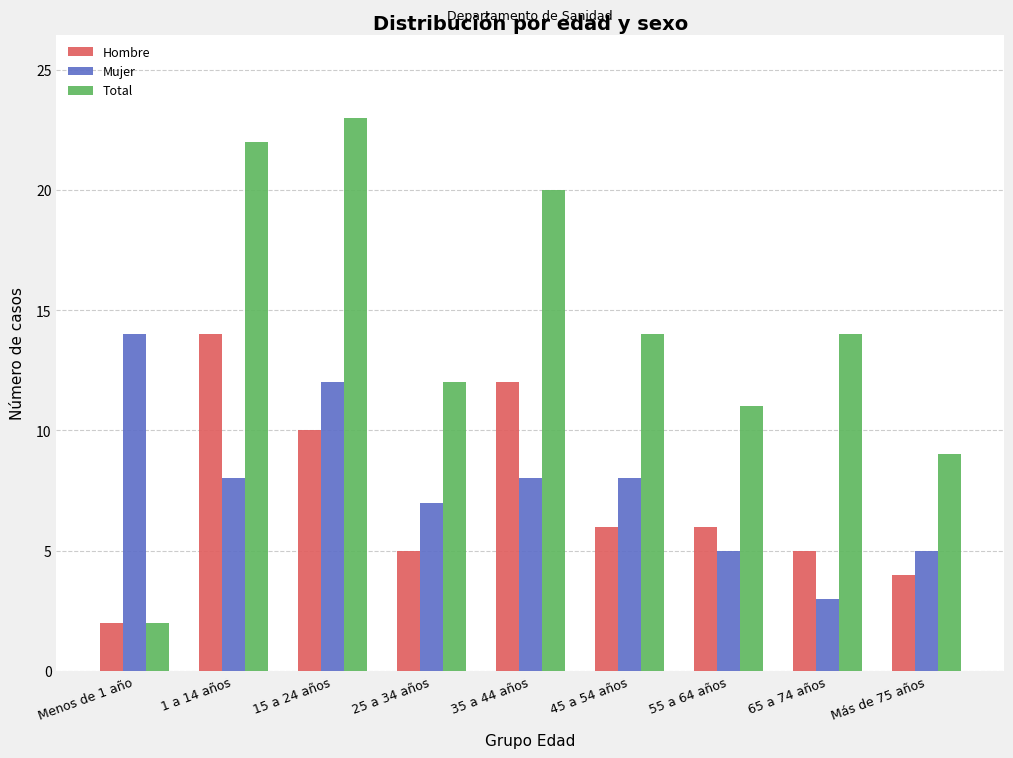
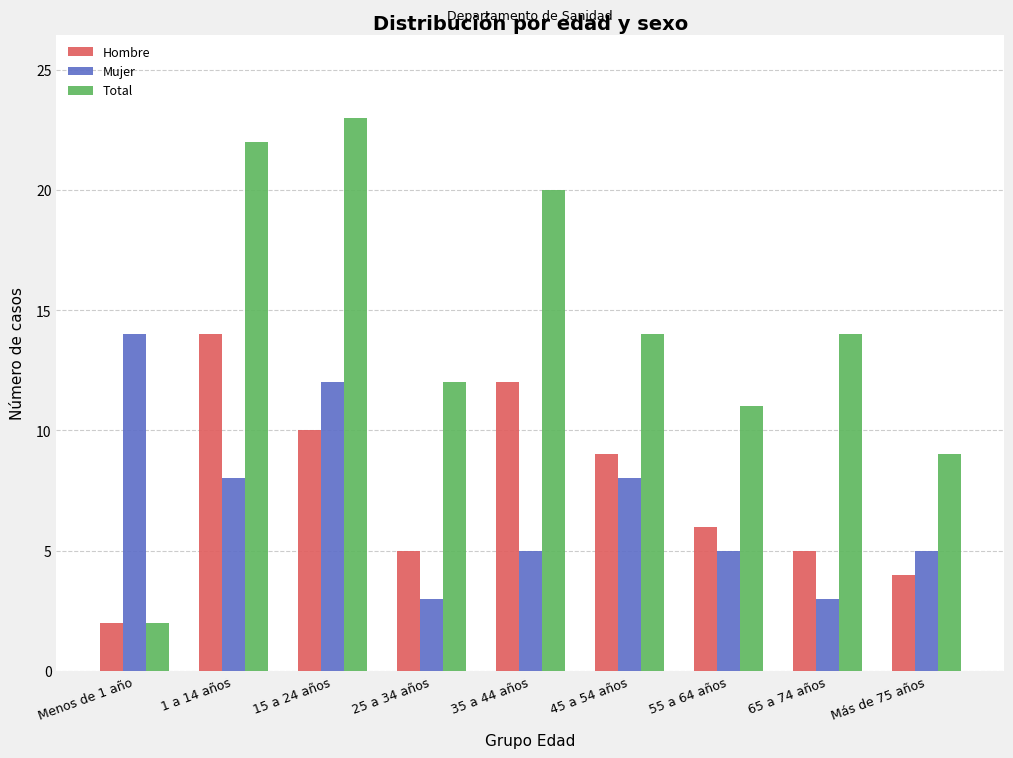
Mujer, 25 a 34 años: 7 -> 3
Mujer, 35 a 44 años: 8 -> 5
Hombre, 45 a 54 años: 6 -> 9
